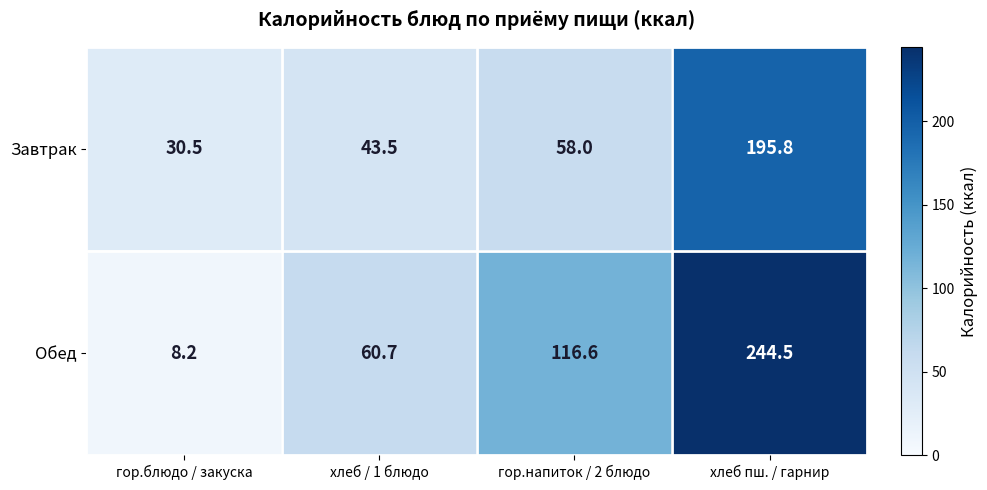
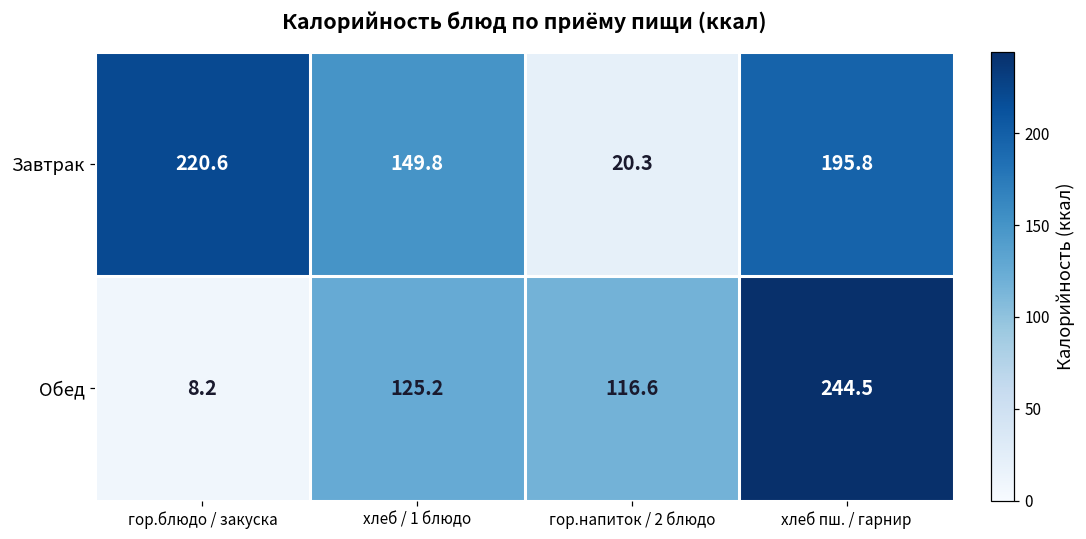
Завтрак, гор.блюдо / закуска: 30.5 -> 220.6
Завтрак, хлеб / 1 блюдо: 43.5 -> 149.8
Завтрак, гор.напиток / 2 блюдо: 58.0 -> 20.3
Обед, хлеб / 1 блюдо: 60.7 -> 125.2
